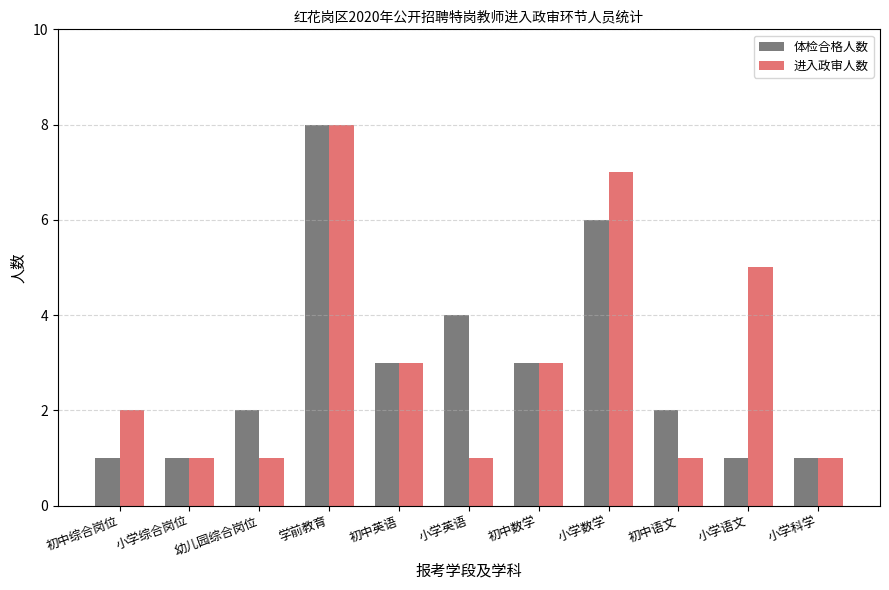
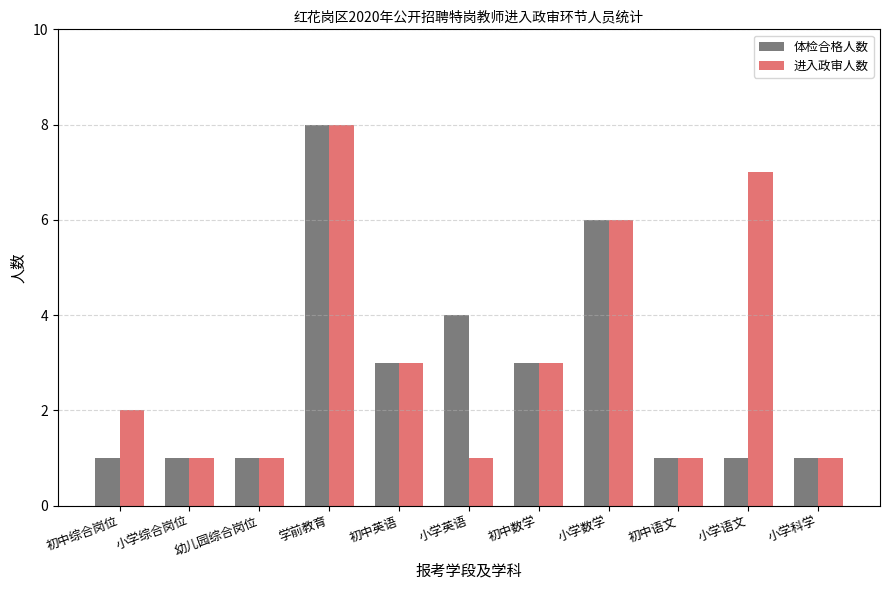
体检合格人数, 幼儿园综合岗位: 2 -> 1
进入政审人数, 小学数学: 7 -> 6
体检合格人数, 初中语文: 2 -> 1
进入政审人数, 小学语文: 5 -> 7
